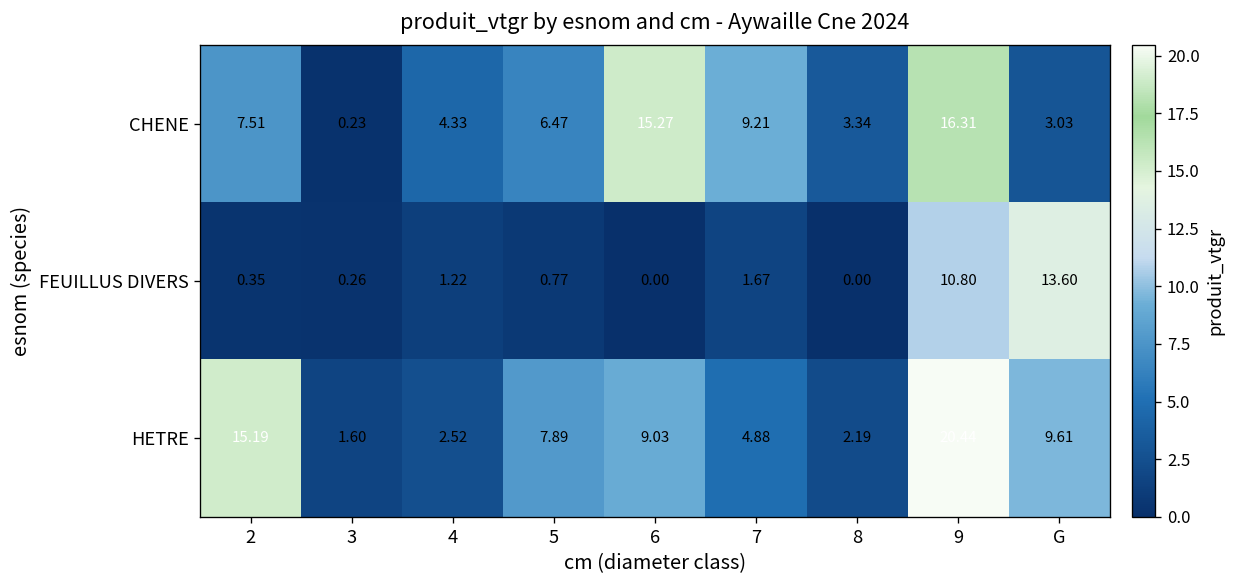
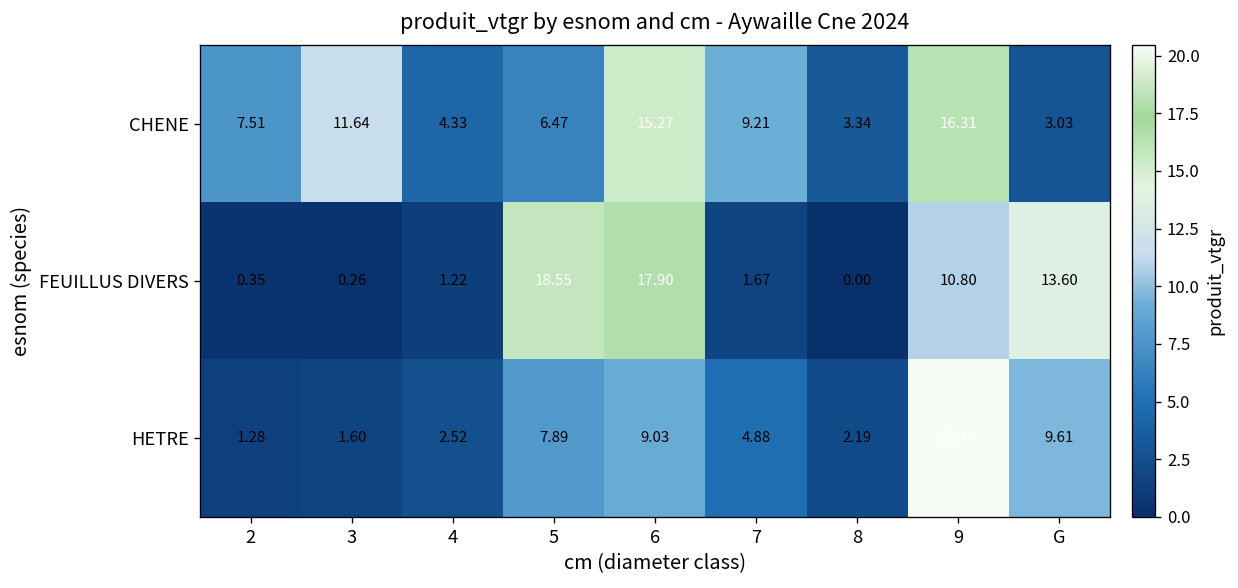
CHENE, 3: 0.23 -> 11.64
FEUILLUS DIVERS, 5: 0.77 -> 18.55
FEUILLUS DIVERS, 6: 0.00 -> 17.90
HETRE, 2: 15.19 -> 1.28
